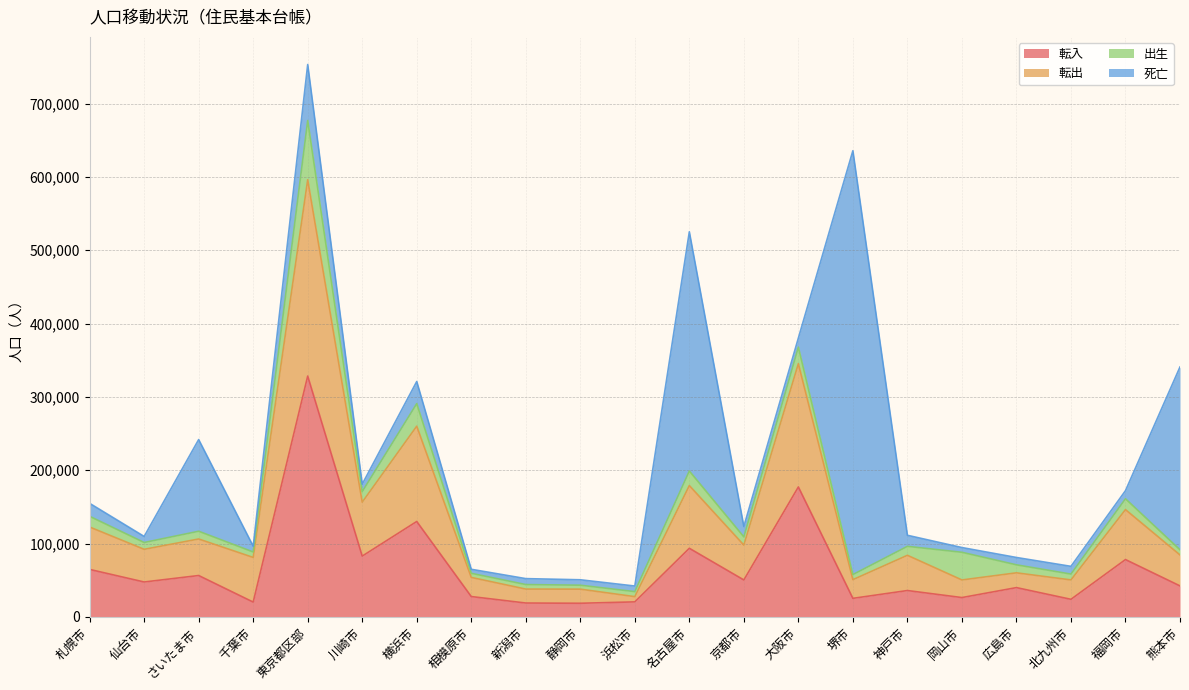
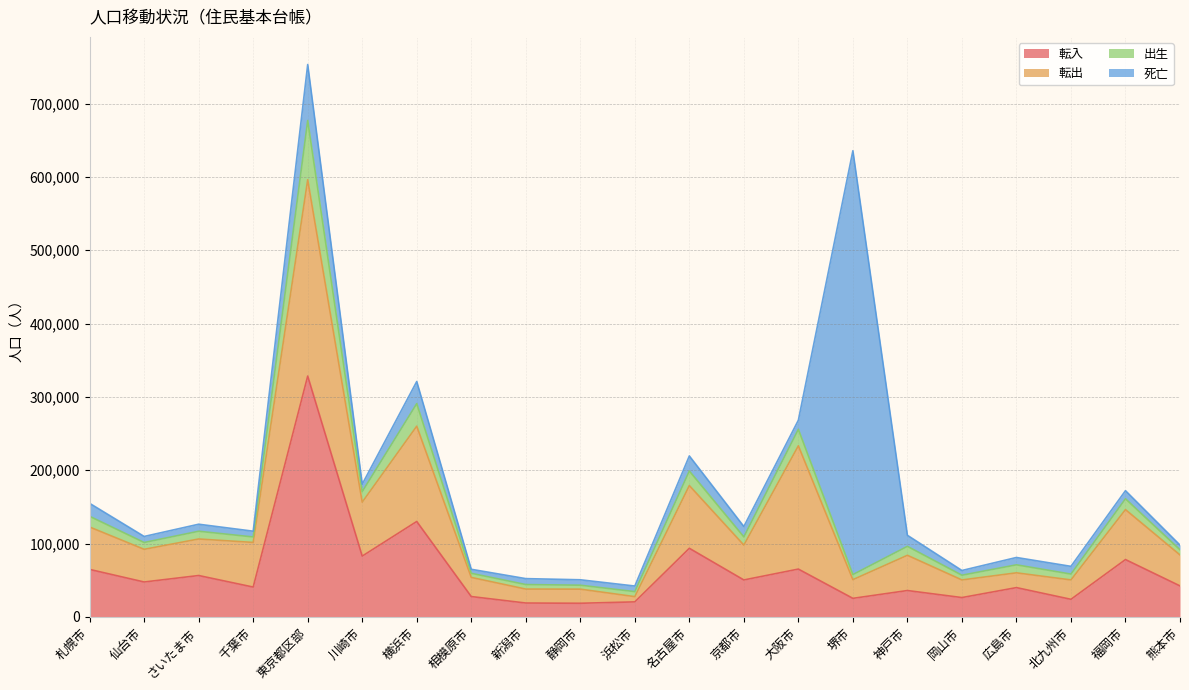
死亡, さいたま市: 130,000 -> 10,000
転入, 千葉市: 20,000 -> 40,000
死亡, 名古屋市: 330,000 -> 20,000
転入, 大阪市: 180,000 -> 70,000
出生, 岡山市: 40,000 -> 10,000
死亡, 熊本市: 250,000 -> 10,000
